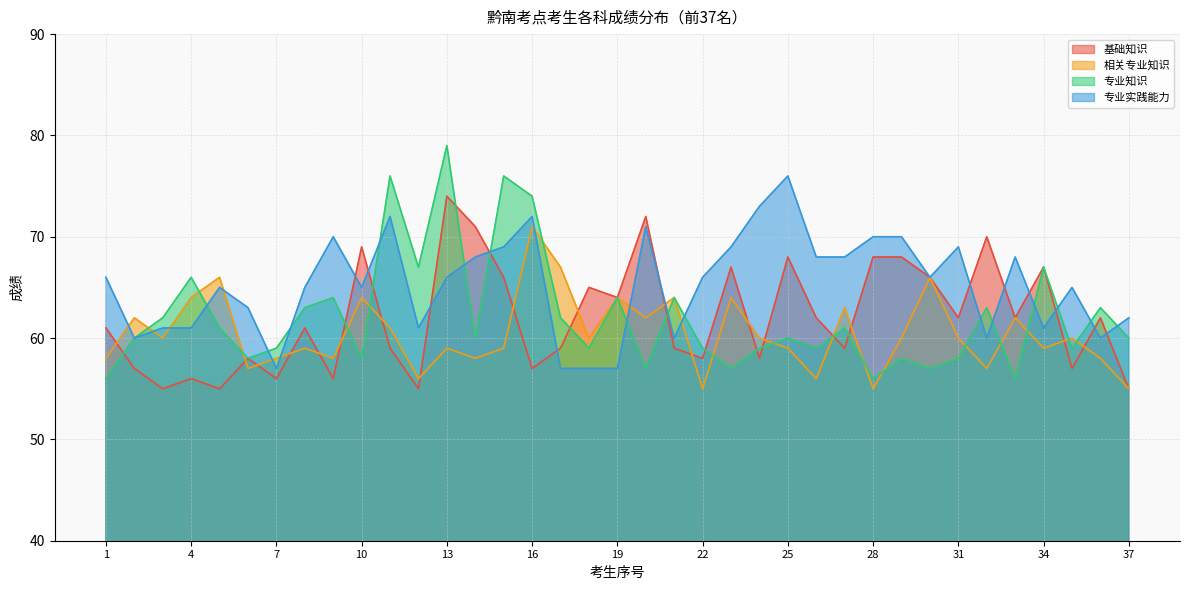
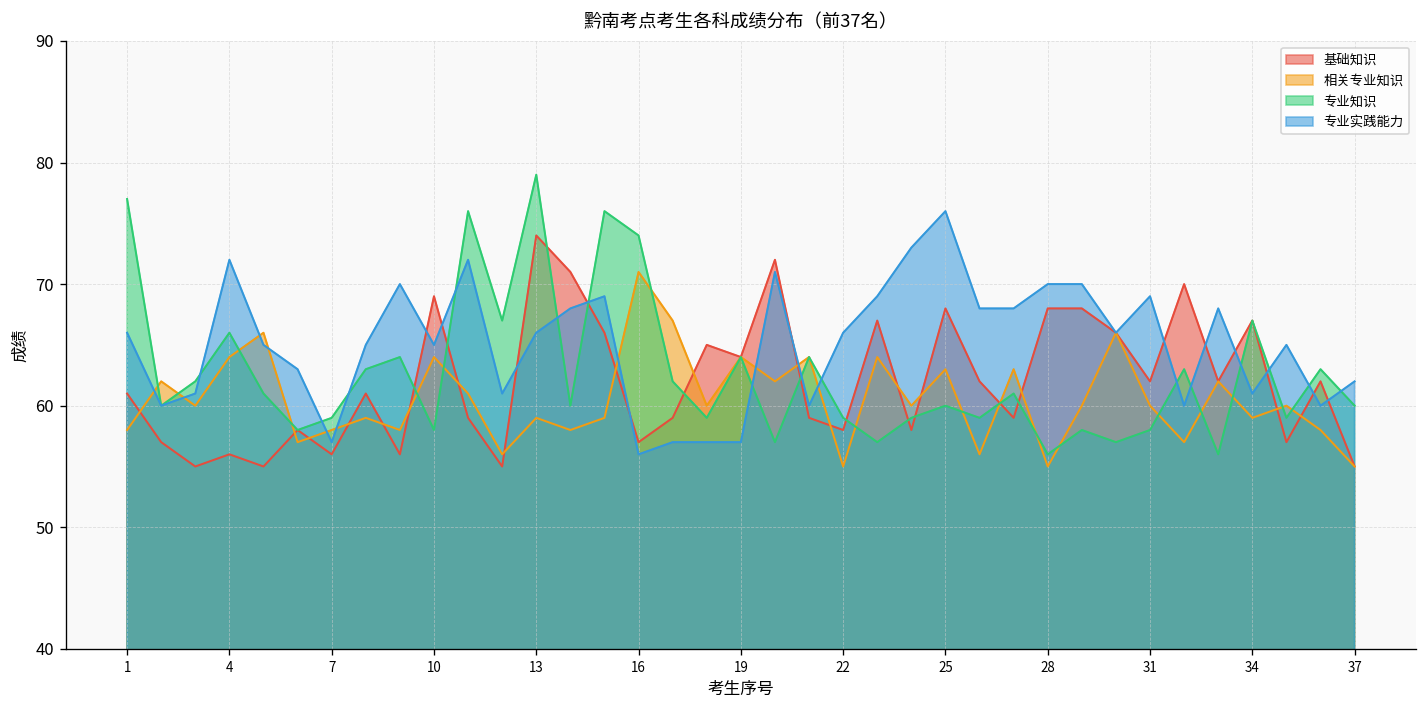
专业知识, 1: 56 -> 77
专业实践能力, 4: 61 -> 72
专业实践能力, 16: 72 -> 56
相关专业知识, 25: 59 -> 63
